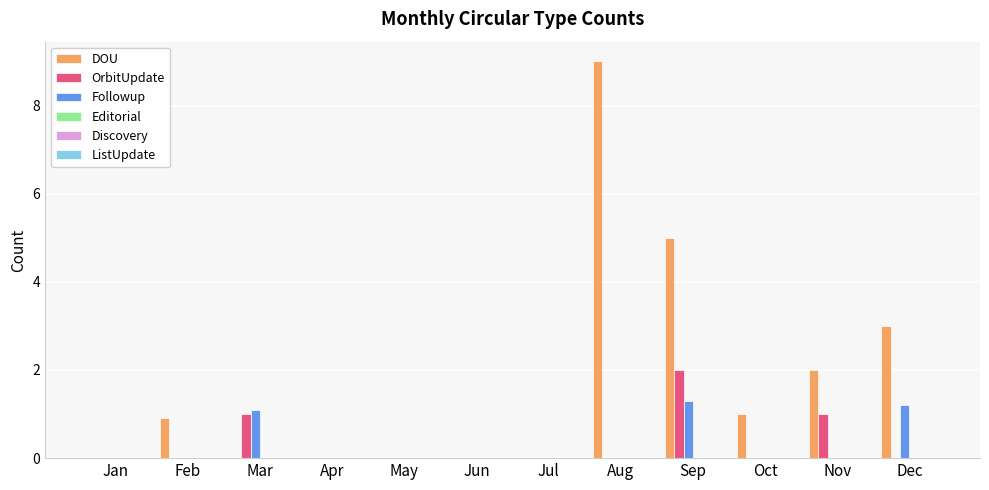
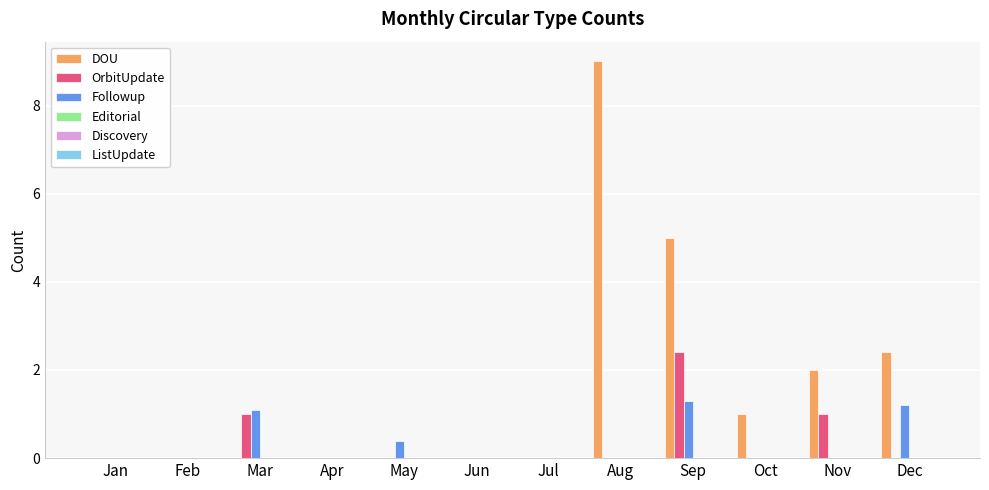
DOU, Feb: 0.9 -> 0.0
Followup, May: 0.0 -> 0.4
OrbitUpdate, Sep: 2.0 -> 2.4
DOU, Dec: 3.0 -> 2.4
